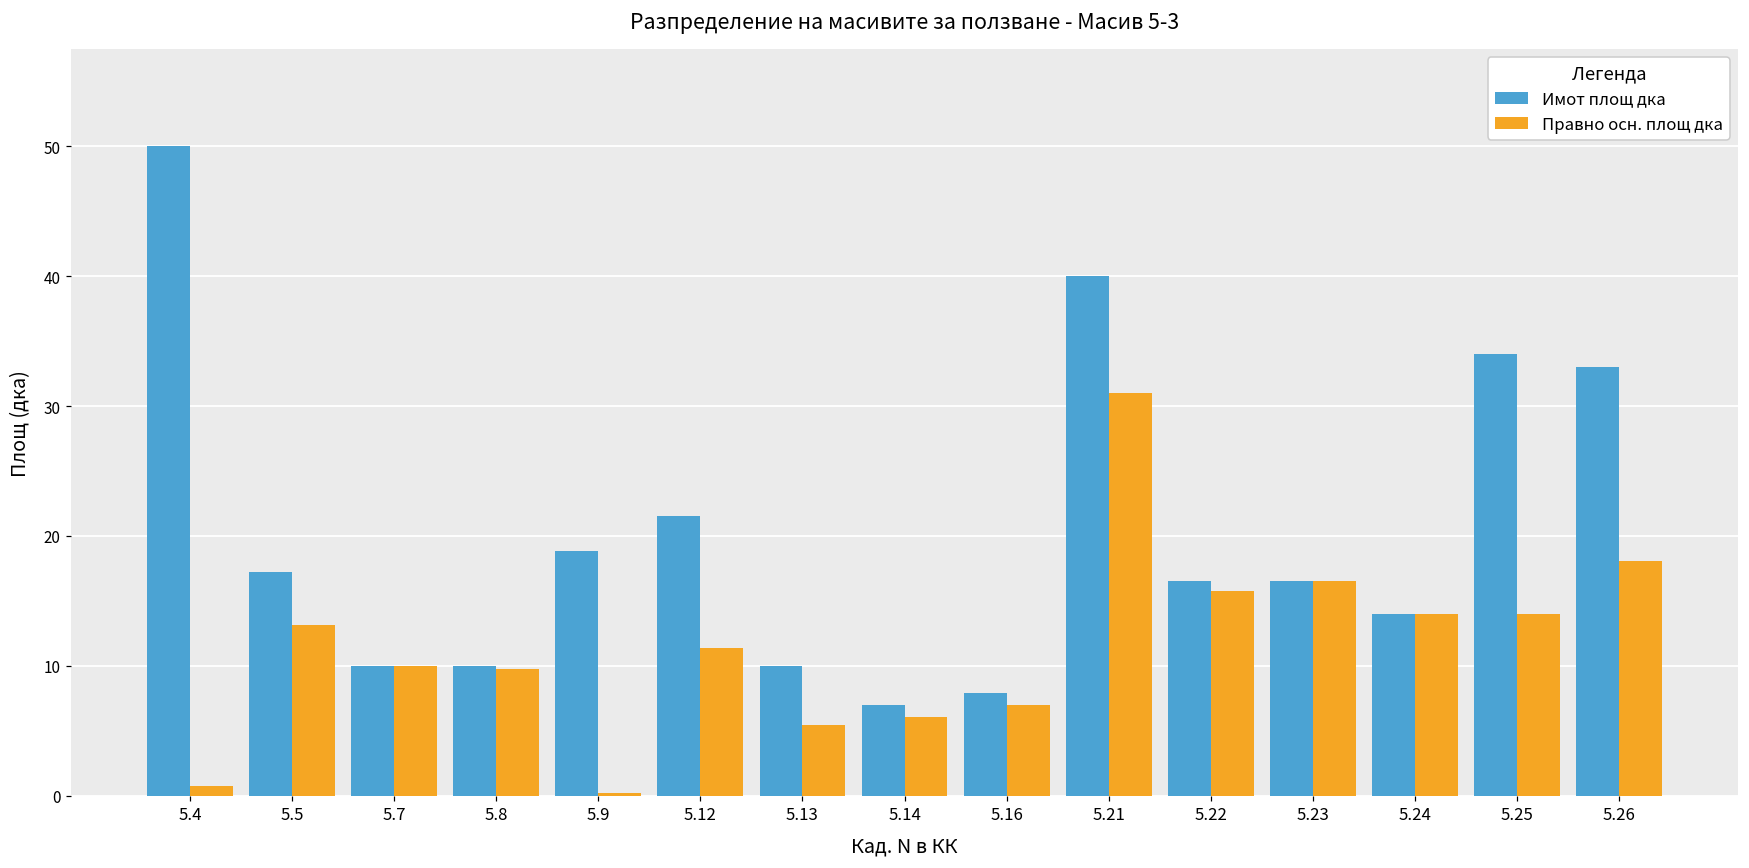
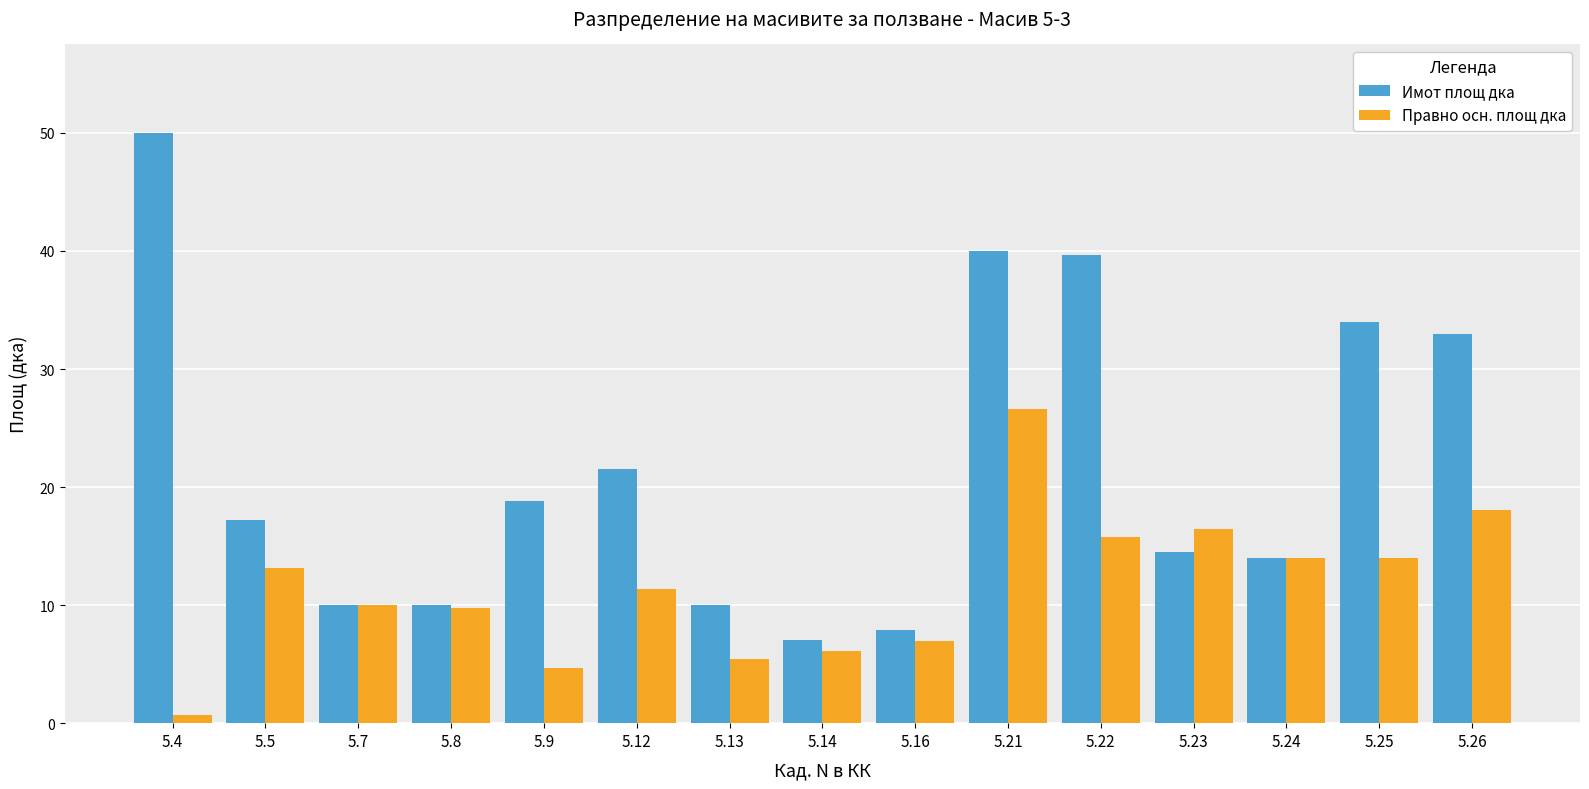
Правно осн. площ дка, 5.9: 0.2 -> 4.7
Правно осн. площ дка, 5.21: 31.0 -> 26.7
Имот площ дка, 5.22: 16.5 -> 39.6
Имот площ дка, 5.23: 16.5 -> 14.5
